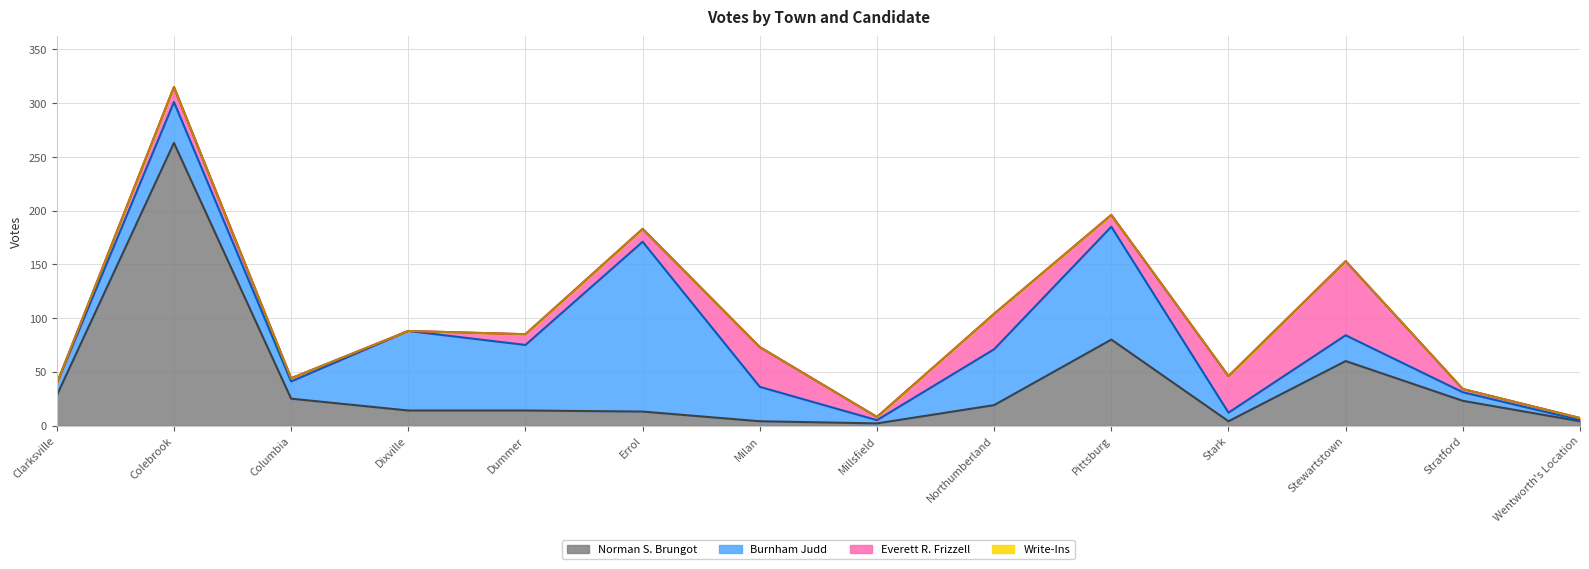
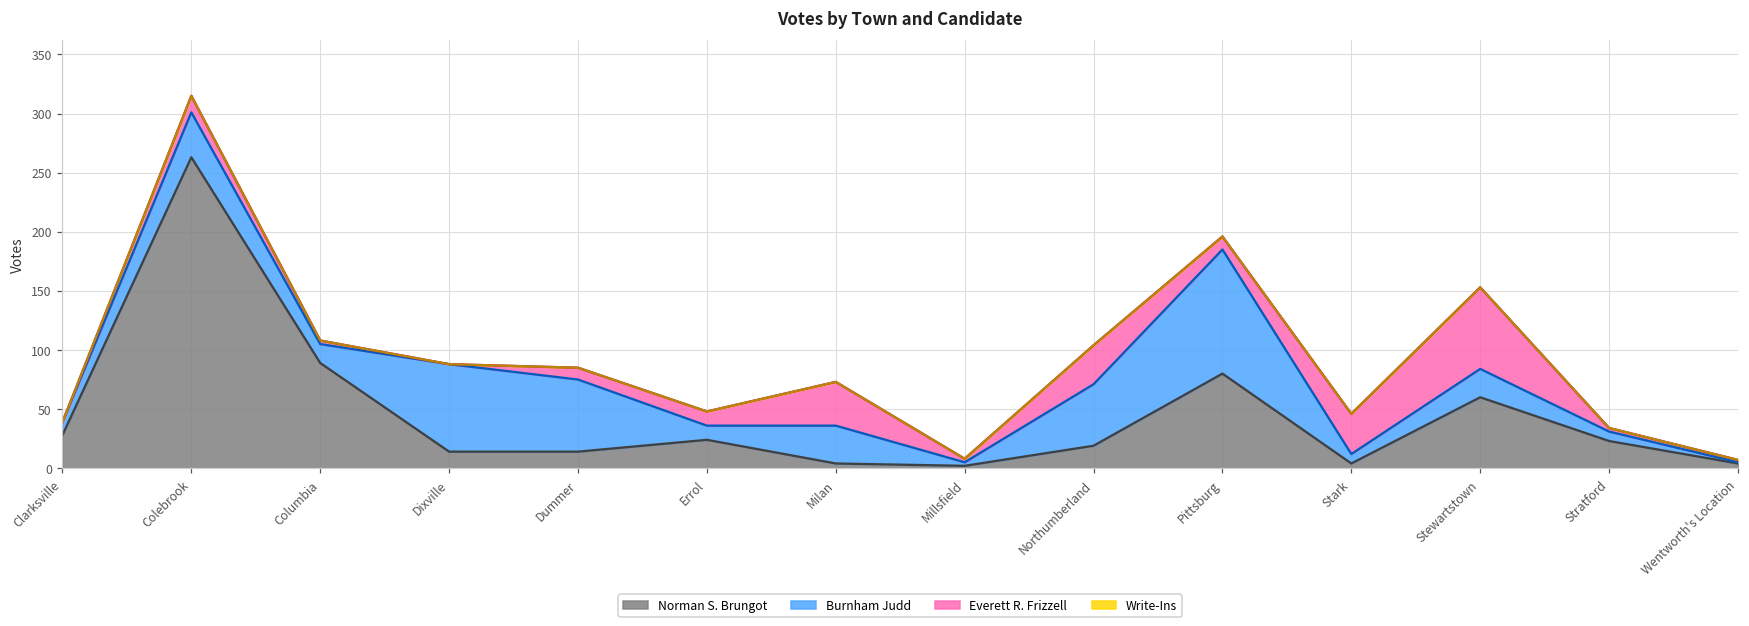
Norman S. Brungot, Columbia: 25 -> 89
Norman S. Brungot, Errol: 13 -> 24
Burnham Judd, Errol: 158 -> 12
